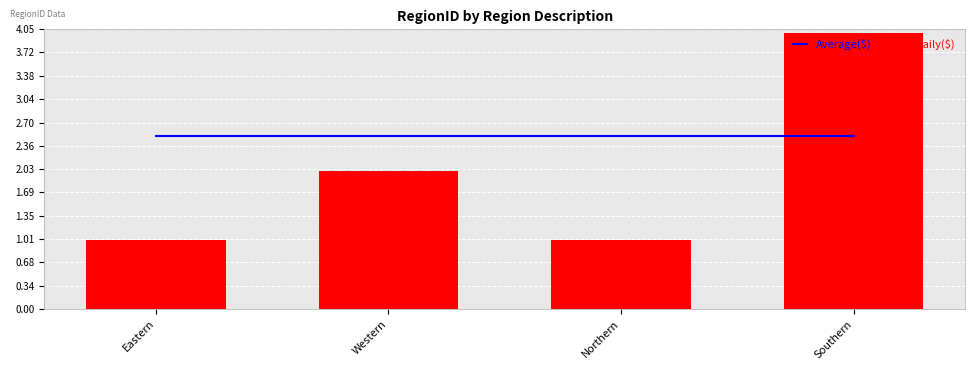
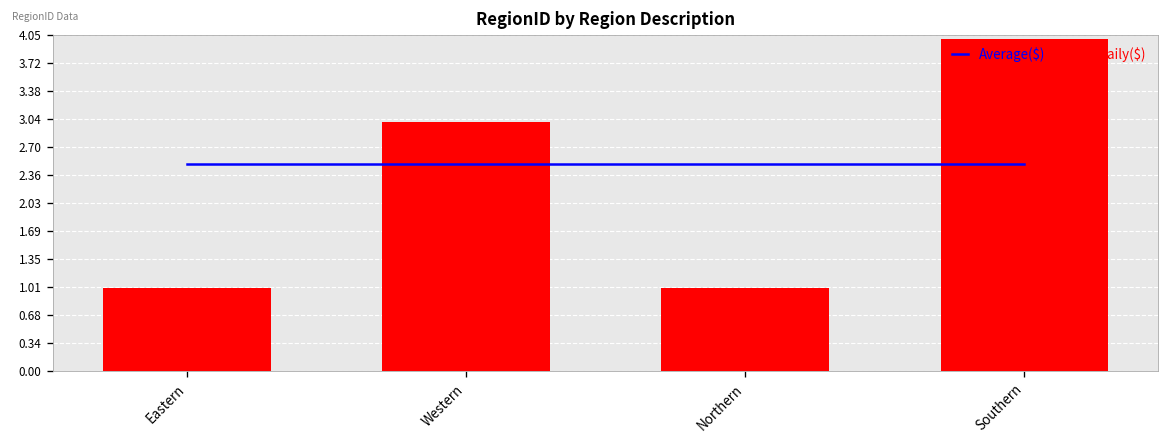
Daily($), Western: 2 -> 3
